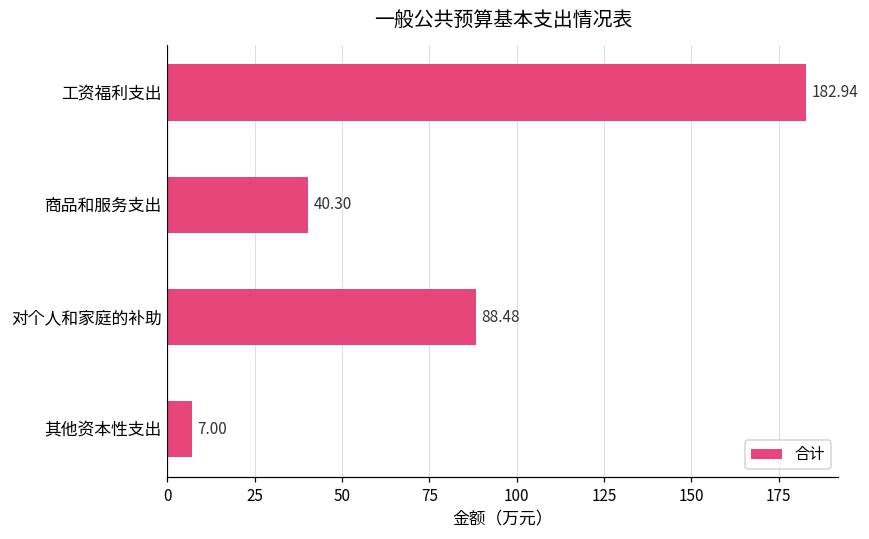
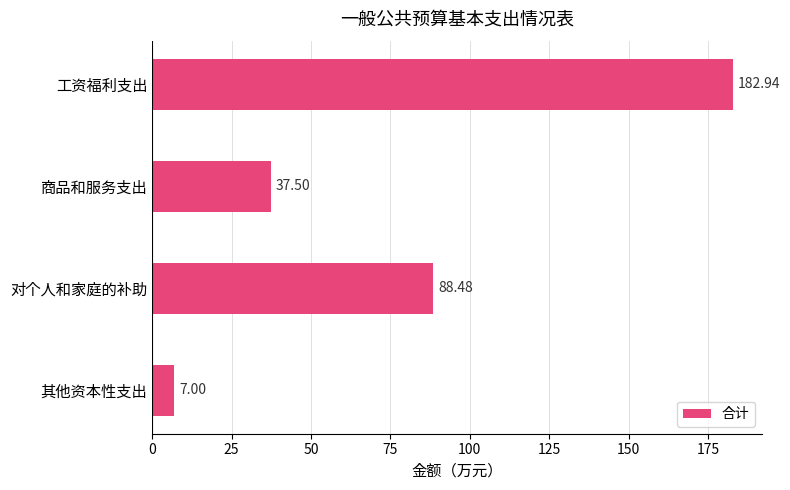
商品和服务支出: 40.30 -> 37.50
